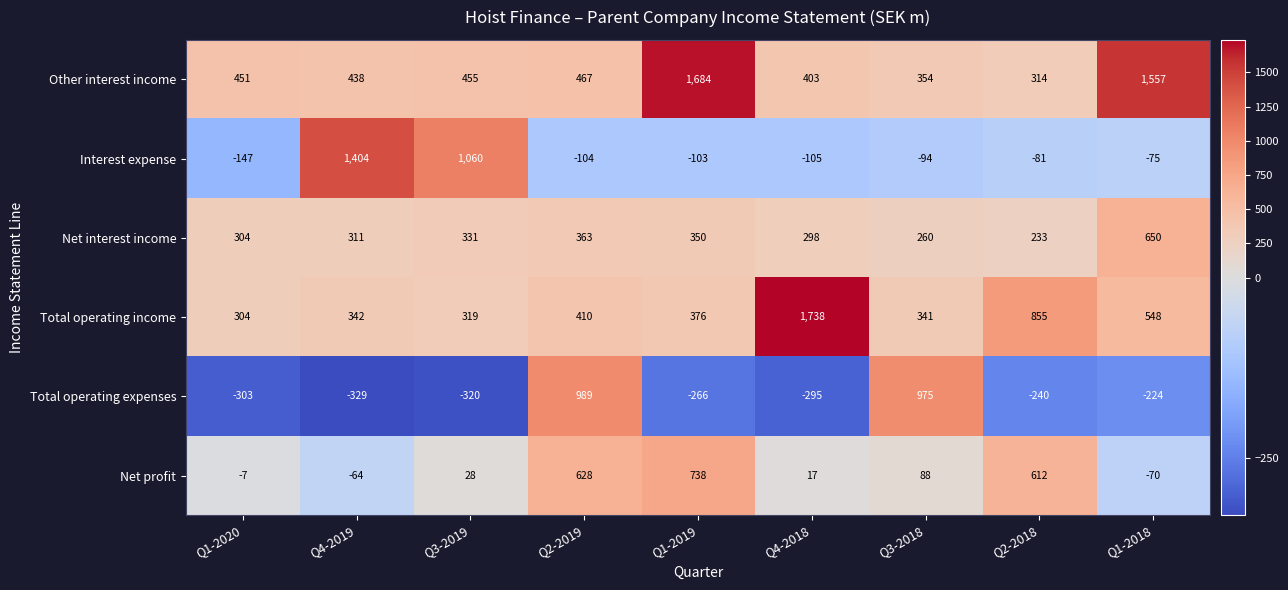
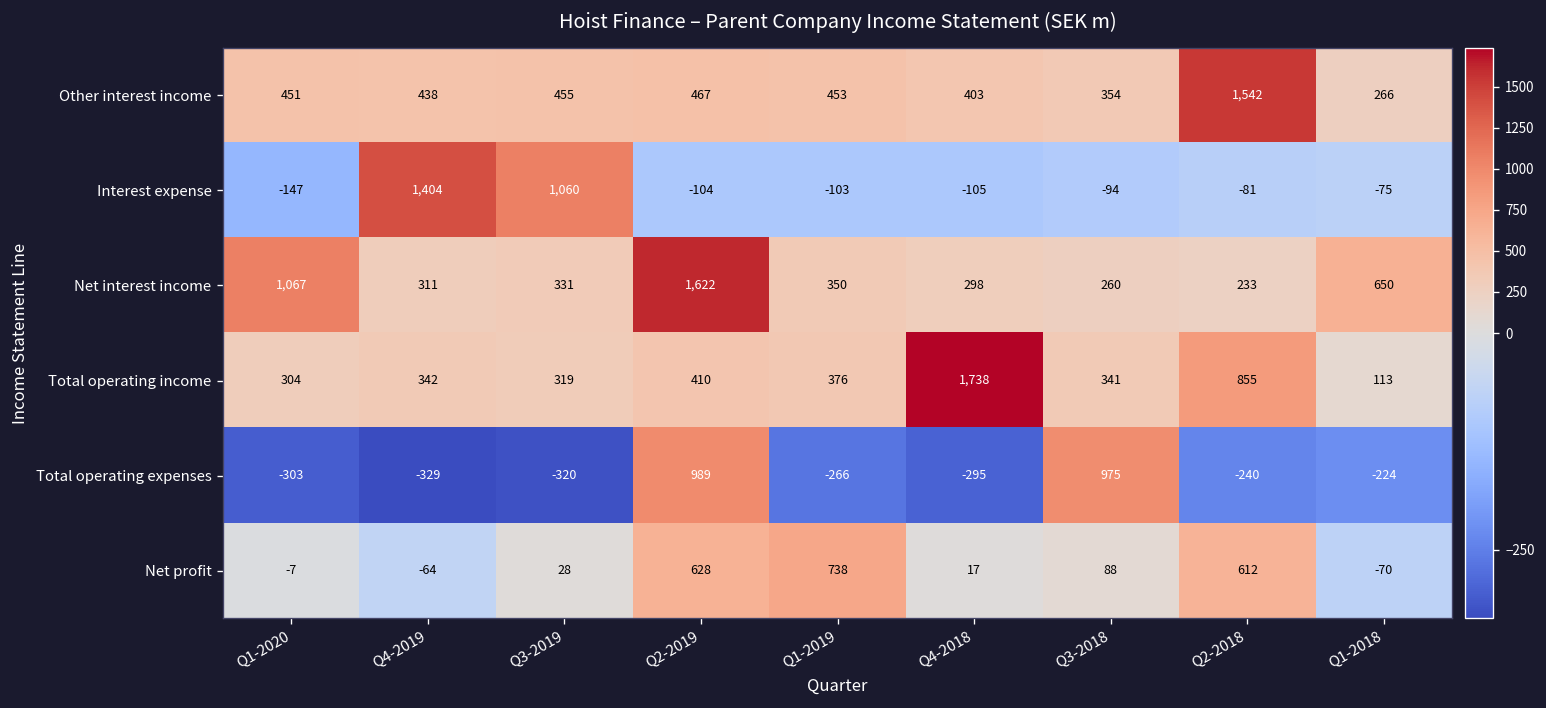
Other interest income, Q1-2019: 1,684 -> 453
Other interest income, Q2-2018: 314 -> 1,542
Other interest income, Q1-2018: 1,557 -> 266
Net interest income, Q1-2020: 304 -> 1,067
Net interest income, Q2-2019: 363 -> 1,622
Total operating income, Q1-2018: 548 -> 113
